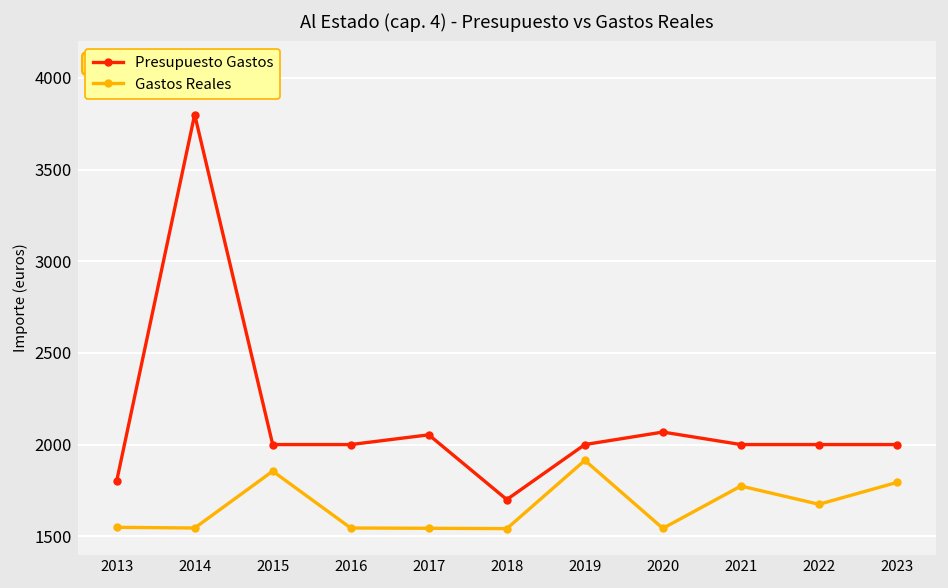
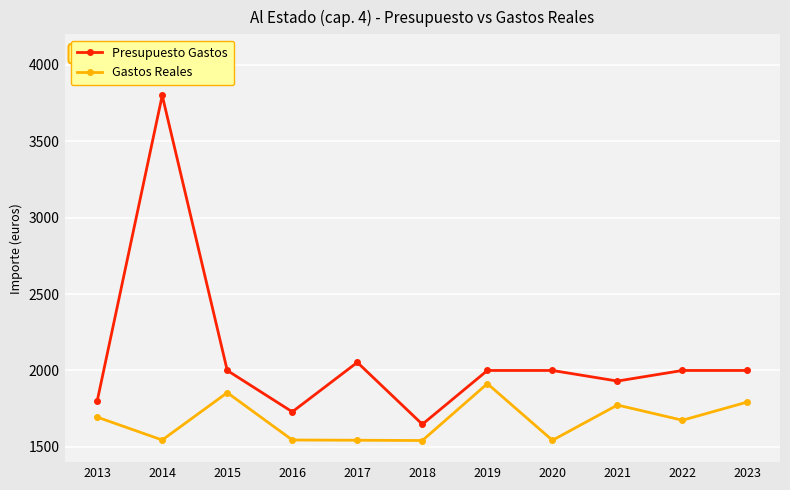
Gastos Reales, 2013: 1550 -> 1690
Presupuesto Gastos, 2016: 2000 -> 1730
Presupuesto Gastos, 2018: 1700 -> 1650
Presupuesto Gastos, 2020: 2070 -> 2000
Presupuesto Gastos, 2021: 2000 -> 1930
